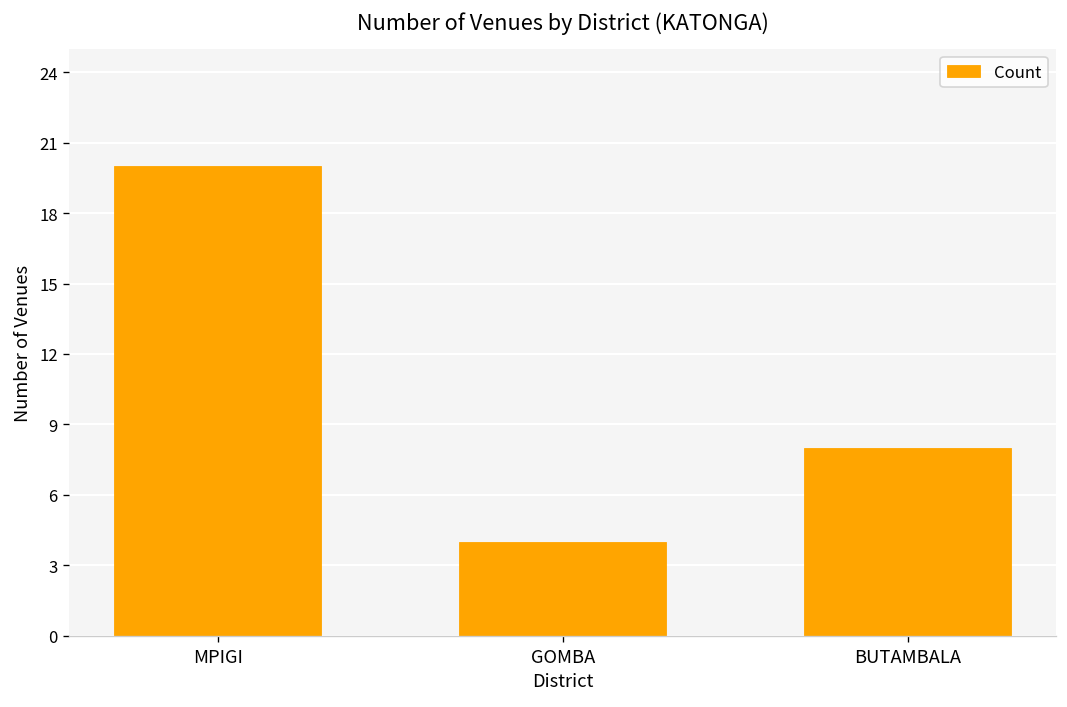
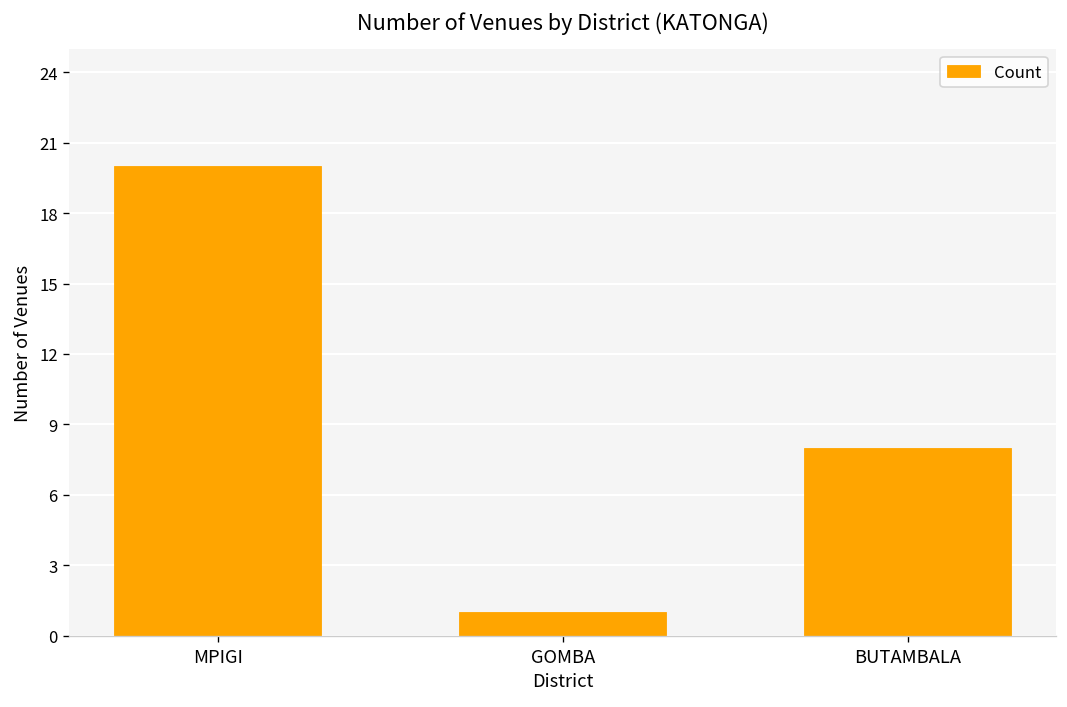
GOMBA: 4 -> 1
